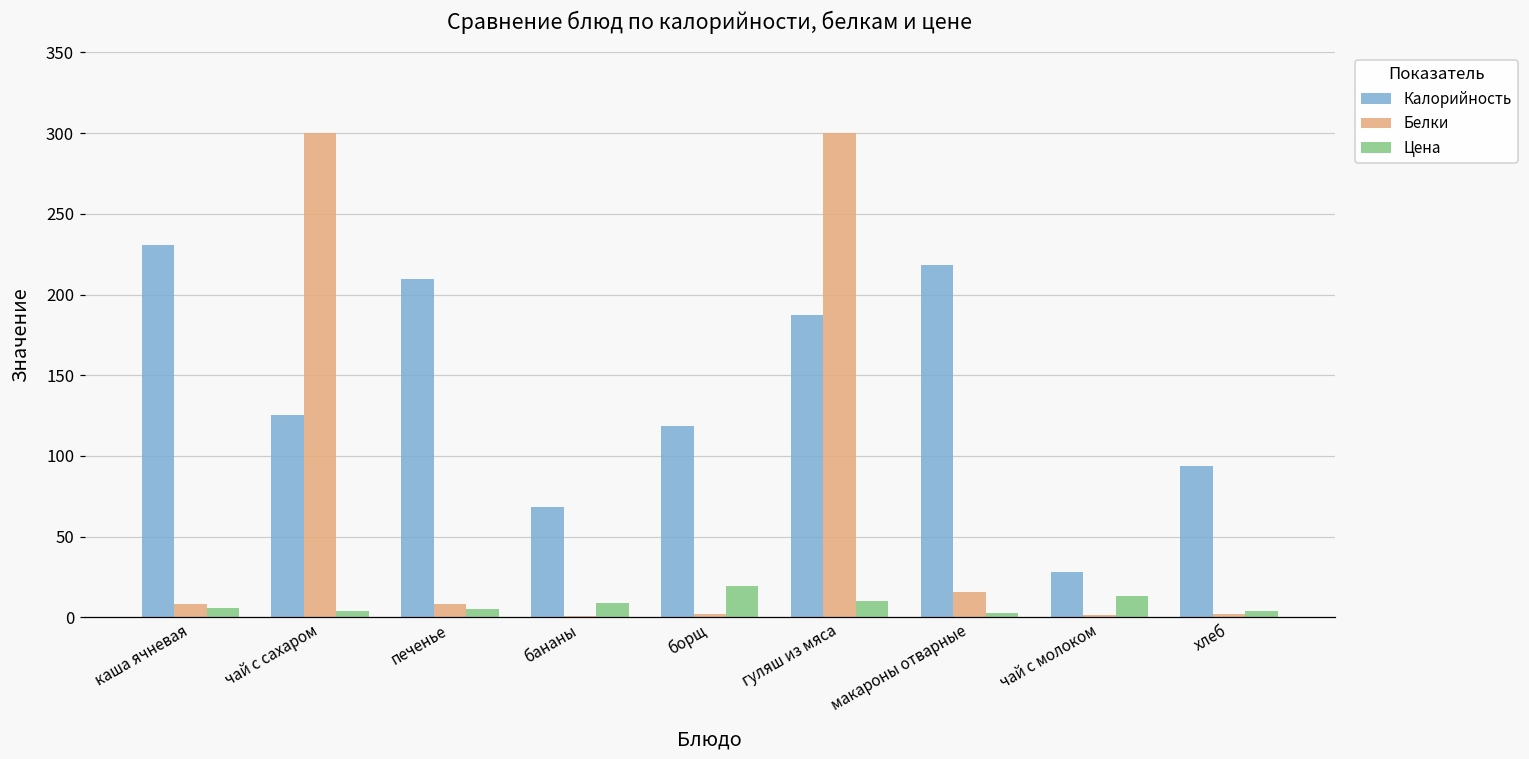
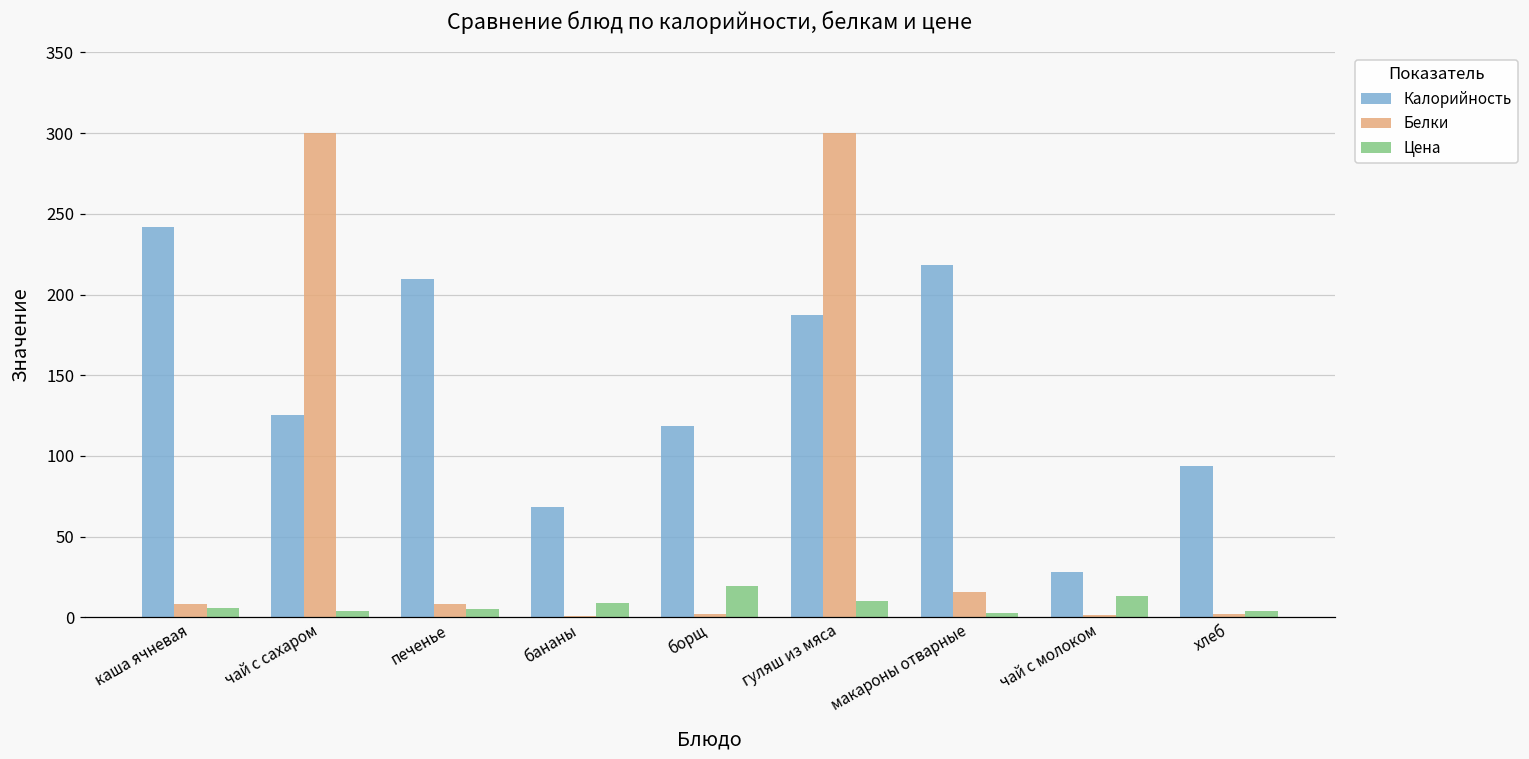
Калорийность, каша ячневая: 231 -> 242
